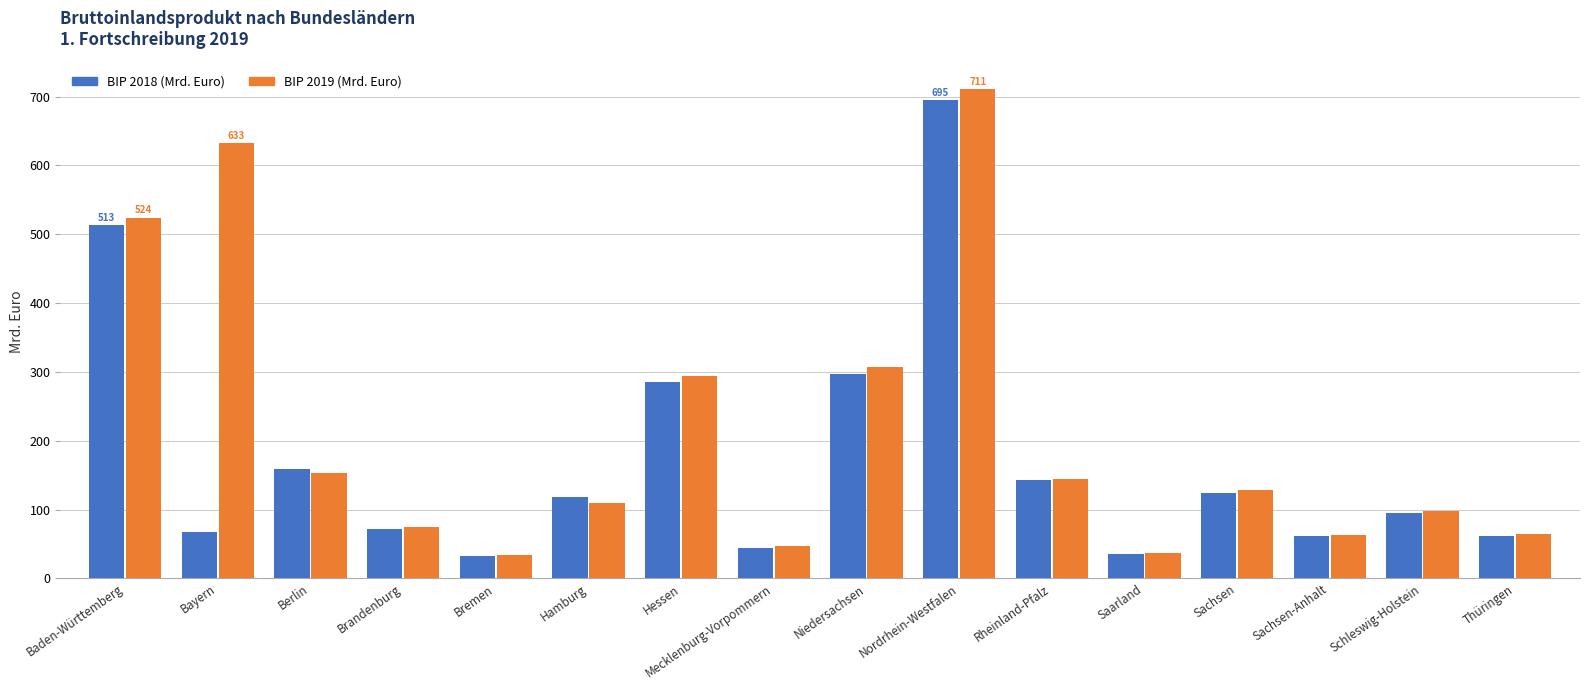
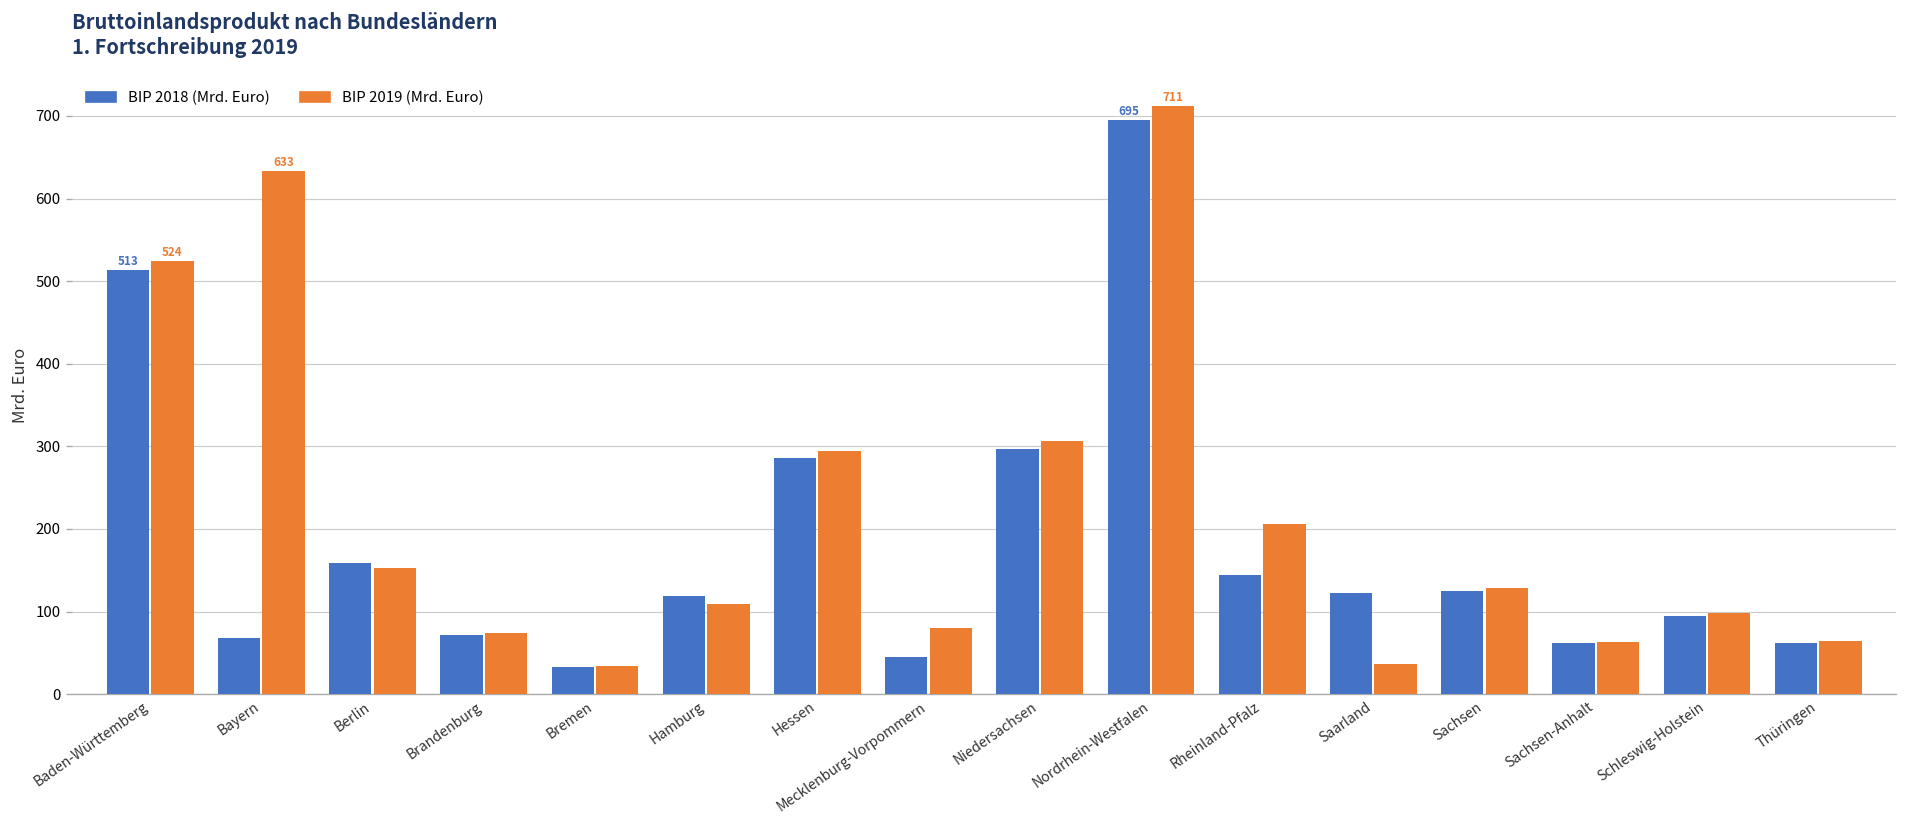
BIP 2019 (Mrd. Euro), Mecklenburg-Vorpommern: 50 -> 80
BIP 2019 (Mrd. Euro), Rheinland-Pfalz: 150 -> 210
BIP 2018 (Mrd. Euro), Saarland: 40 -> 120
